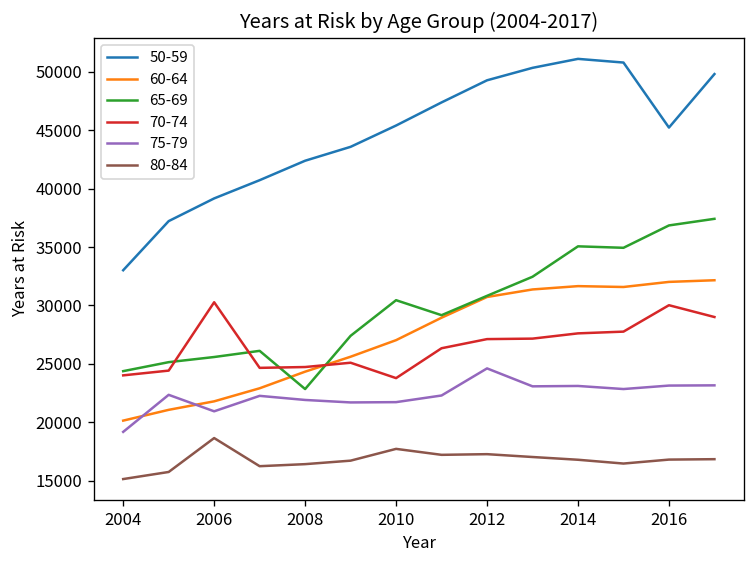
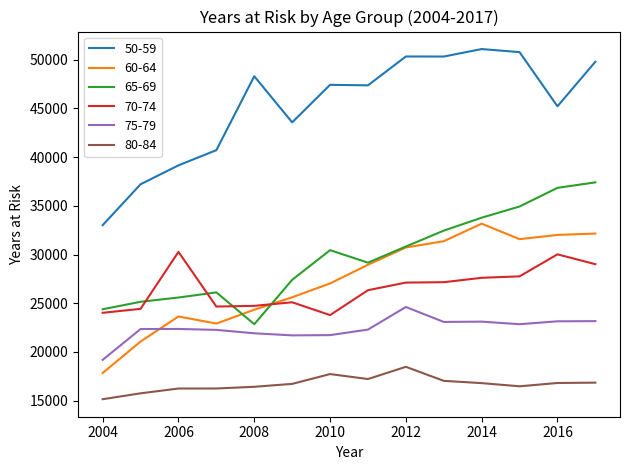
60-64, 2004: 20000 -> 18000
60-64, 2006: 22000 -> 24000
75-79, 2006: 21000 -> 22000
80-84, 2006: 19000 -> 16000
50-59, 2008: 42000 -> 48000
50-59, 2010: 45000 -> 47000
50-59, 2012: 49000 -> 50000
80-84, 2012: 17000 -> 18000
60-64, 2014: 32000 -> 33000
65-69, 2014: 35000 -> 34000
